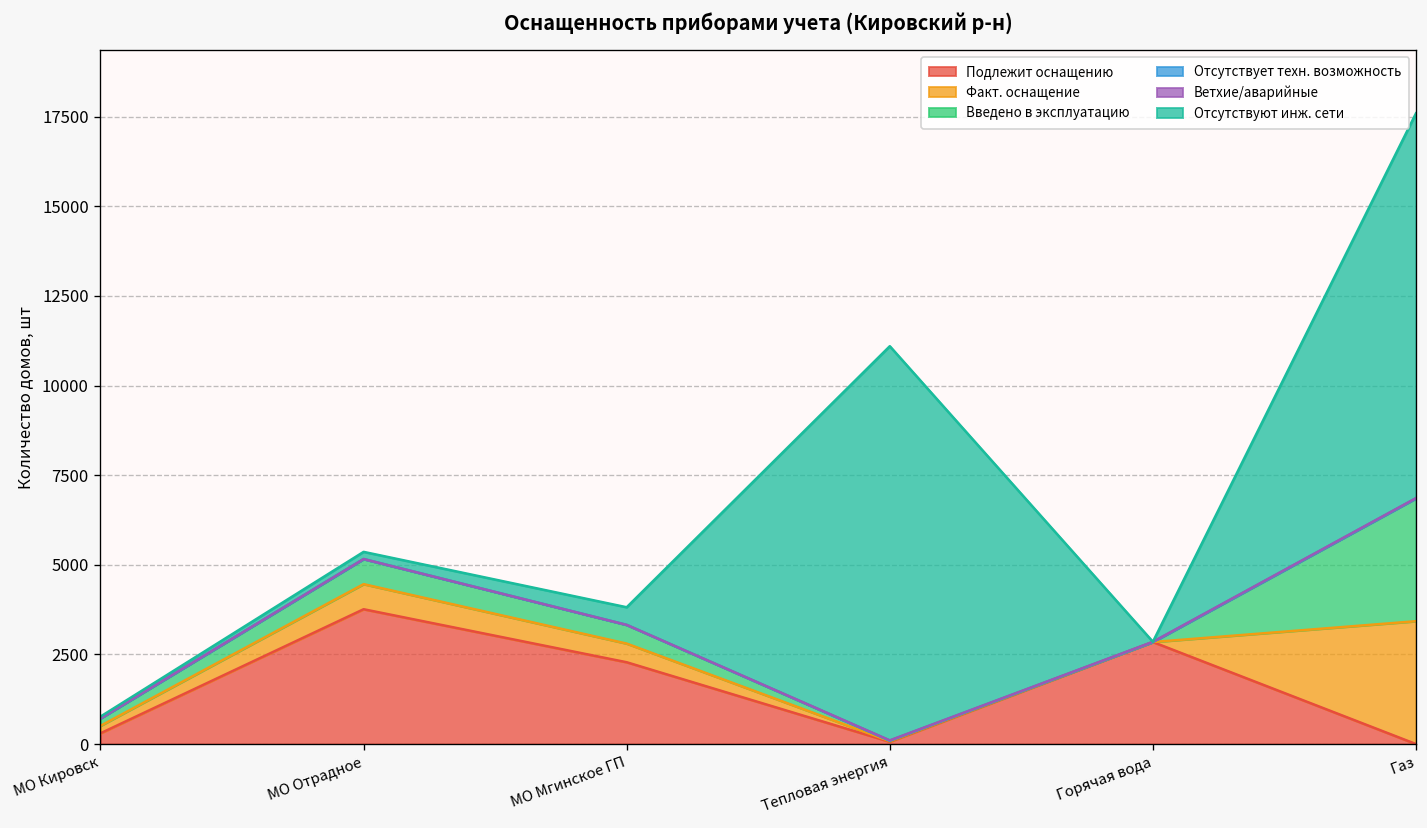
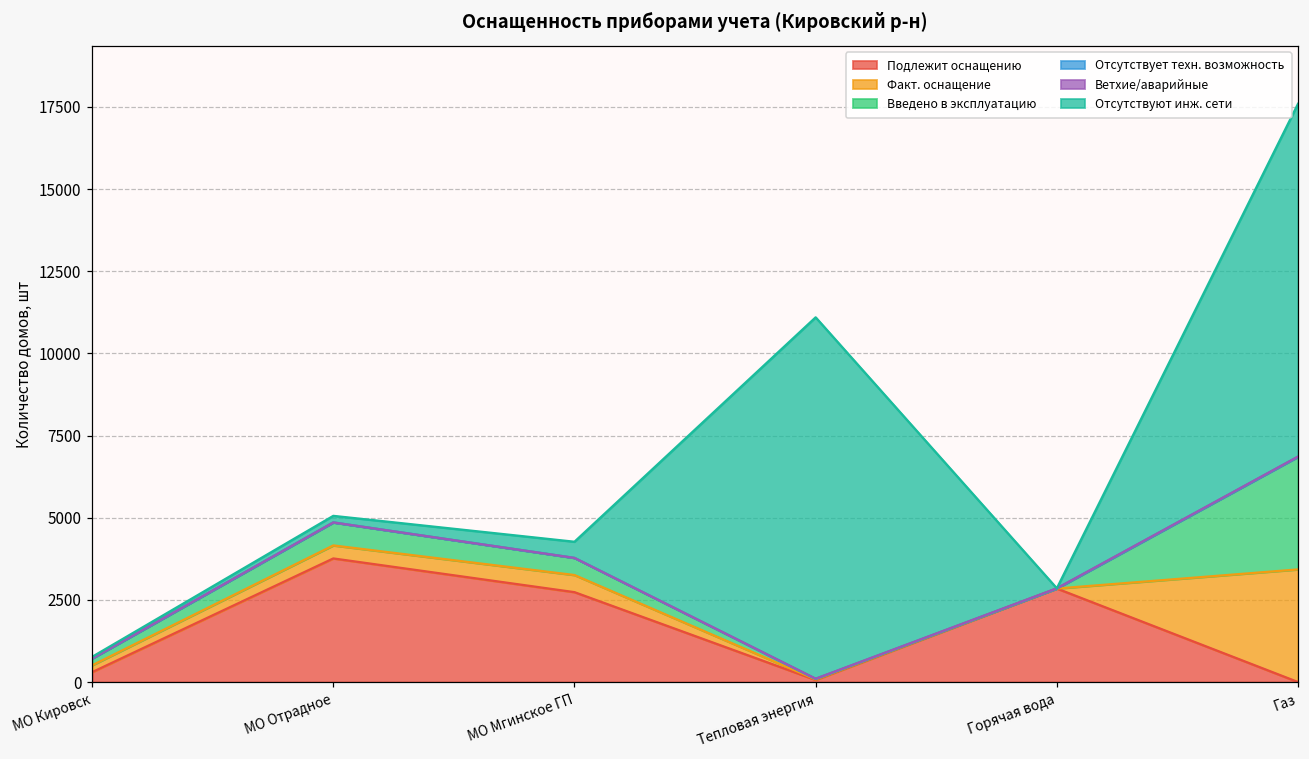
Факт. оснащение, МО Отрадное: 700 -> 400
Подлежит оснащению, МО Мгинское ГП: 2300 -> 2700
